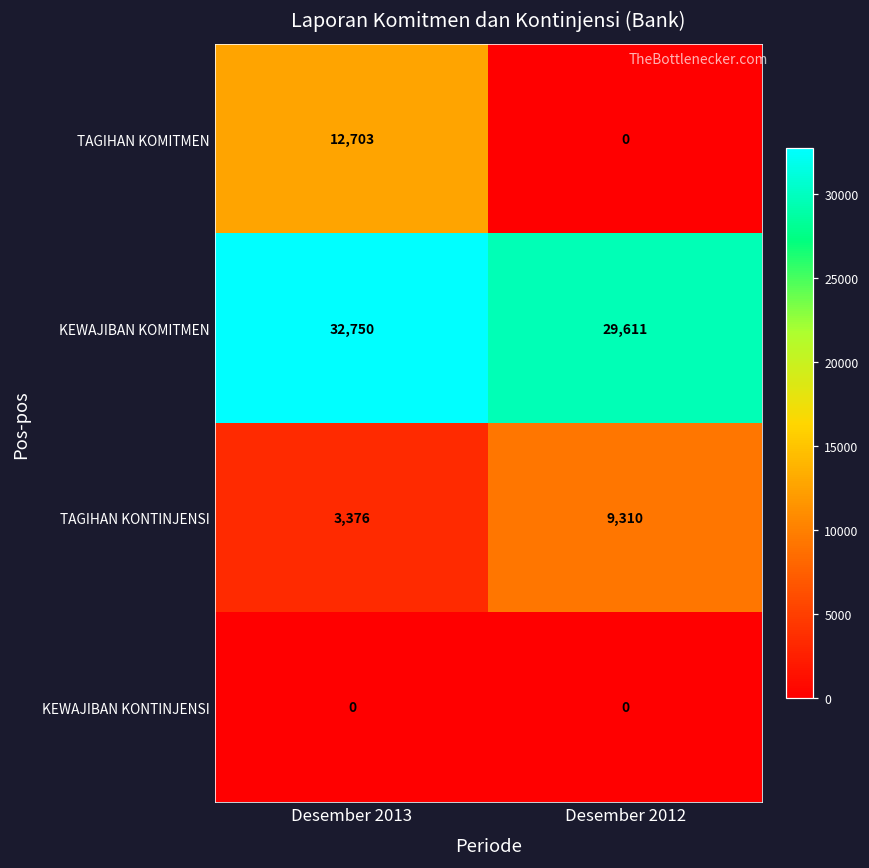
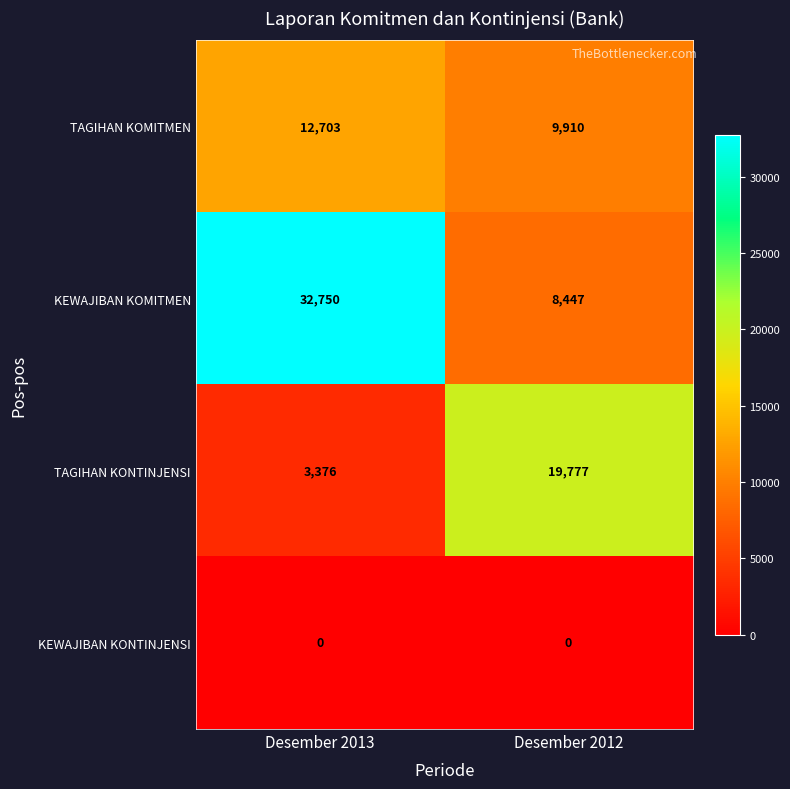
TAGIHAN KOMITMEN, Desember 2012: 0 -> 9,910
KEWAJIBAN KOMITMEN, Desember 2012: 29,611 -> 8,447
TAGIHAN KONTINJENSI, Desember 2012: 9,310 -> 19,777
